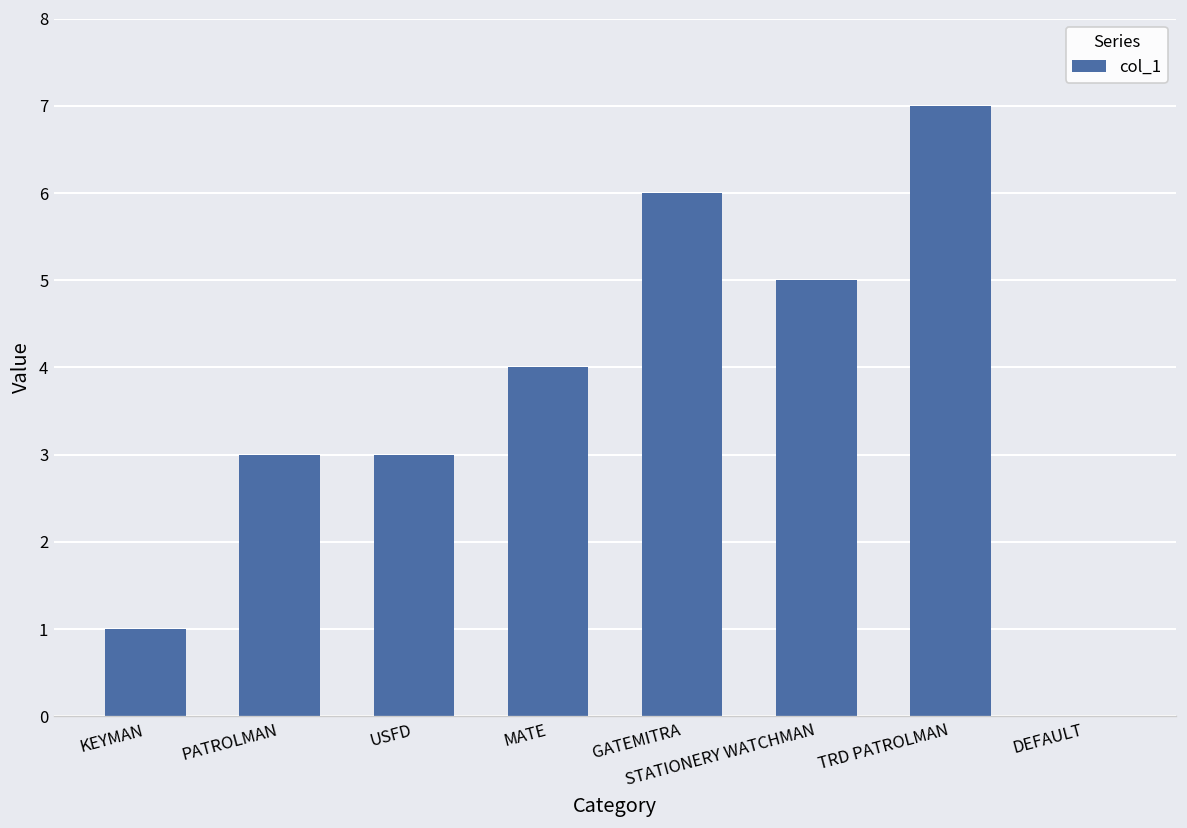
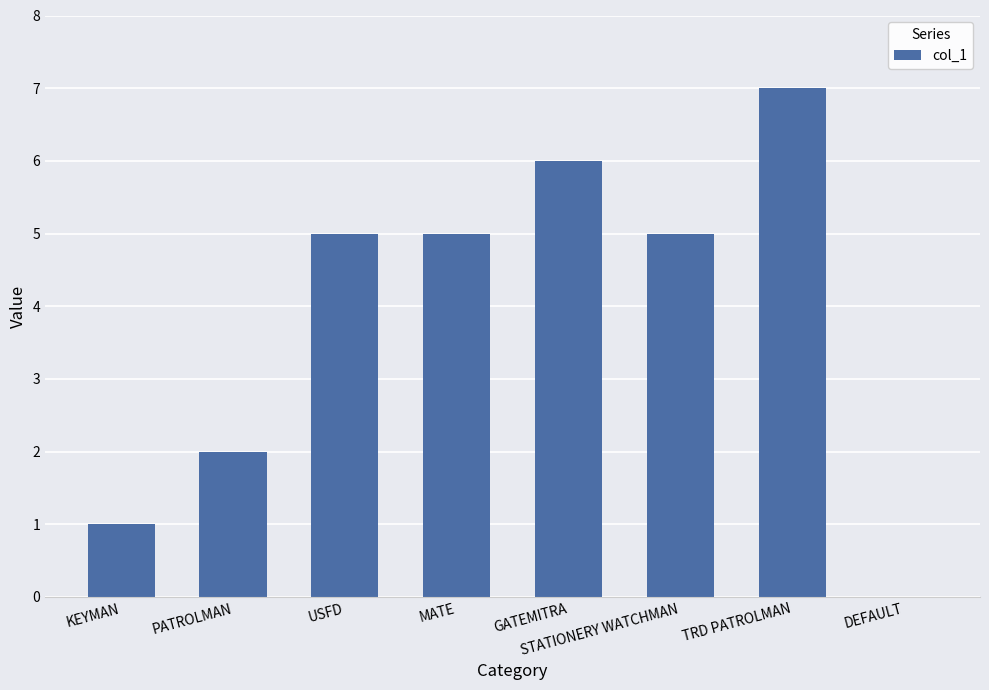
PATROLMAN: 3 -> 2
USFD: 3 -> 5
MATE: 4 -> 5
